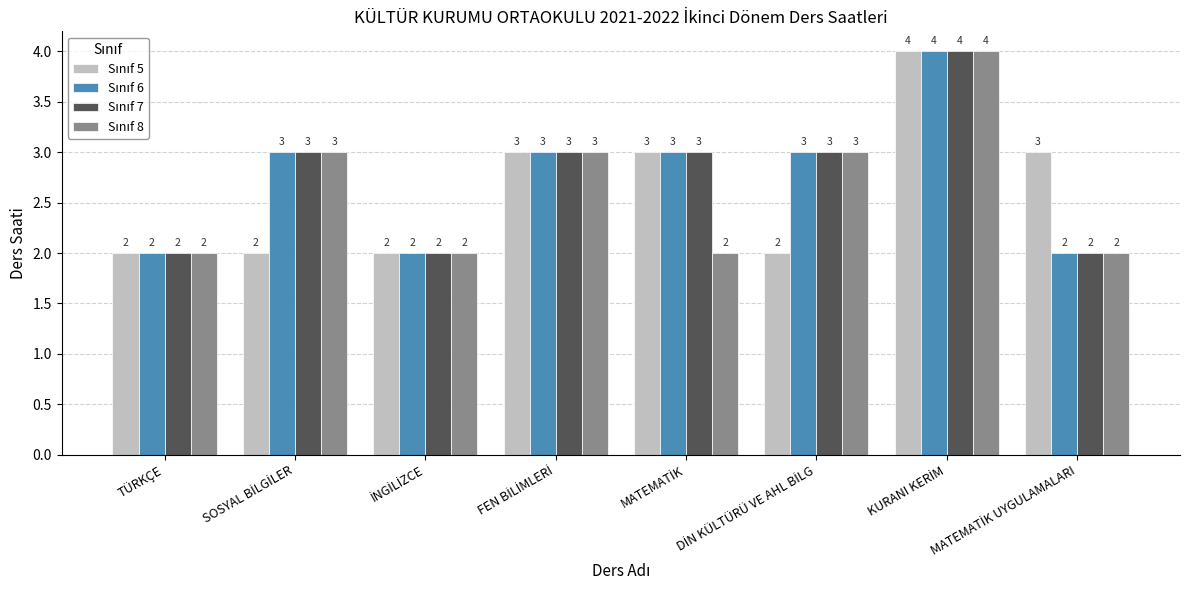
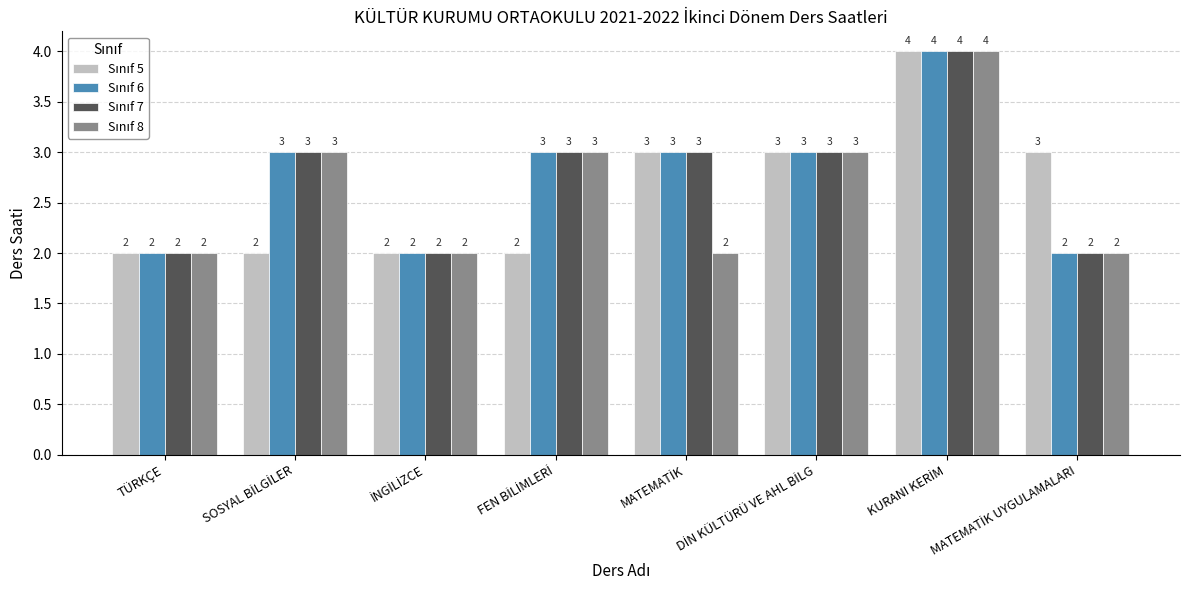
Sınıf 5, FEN BİLİMLERİ: 3 -> 2
Sınıf 5, DİN KÜLTÜRÜ VE AHL BİLG: 2 -> 3
